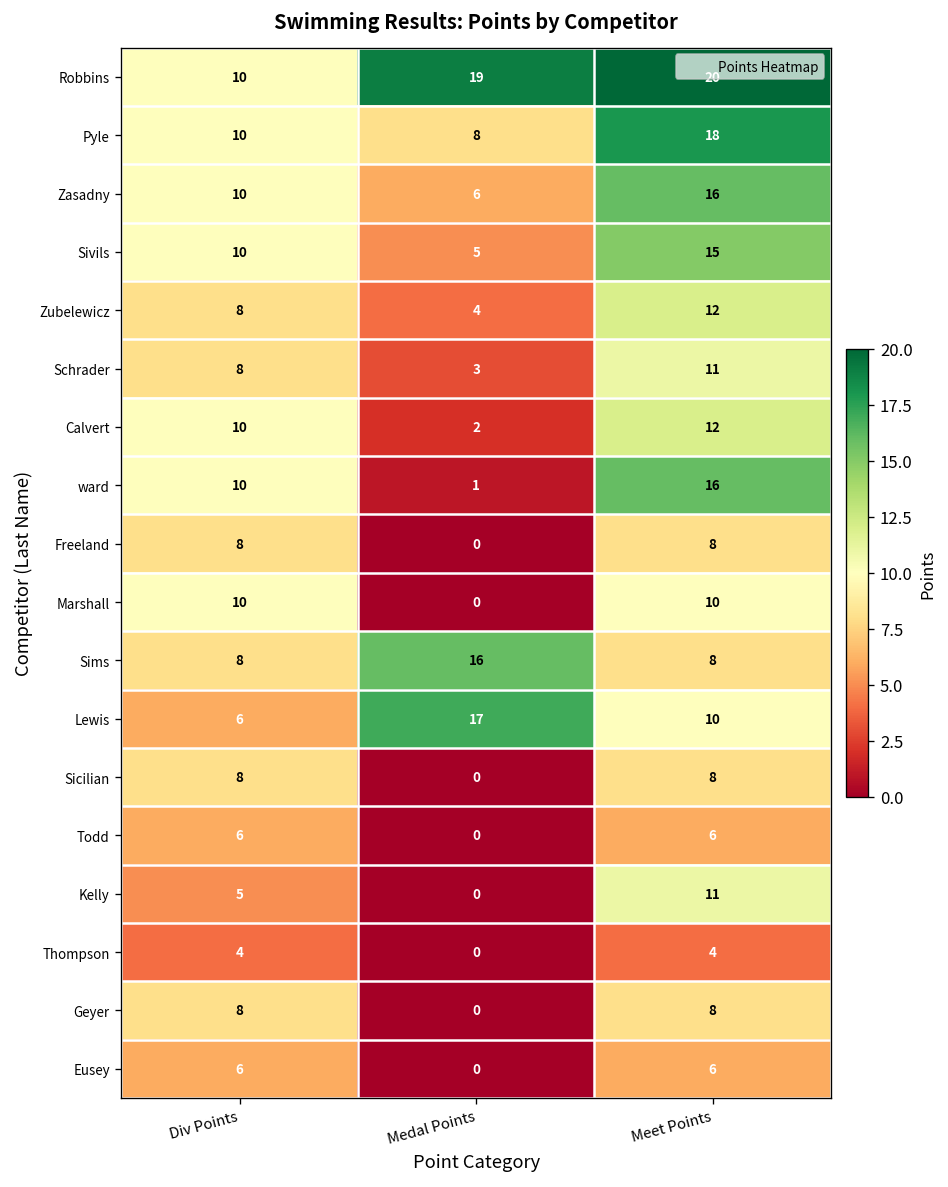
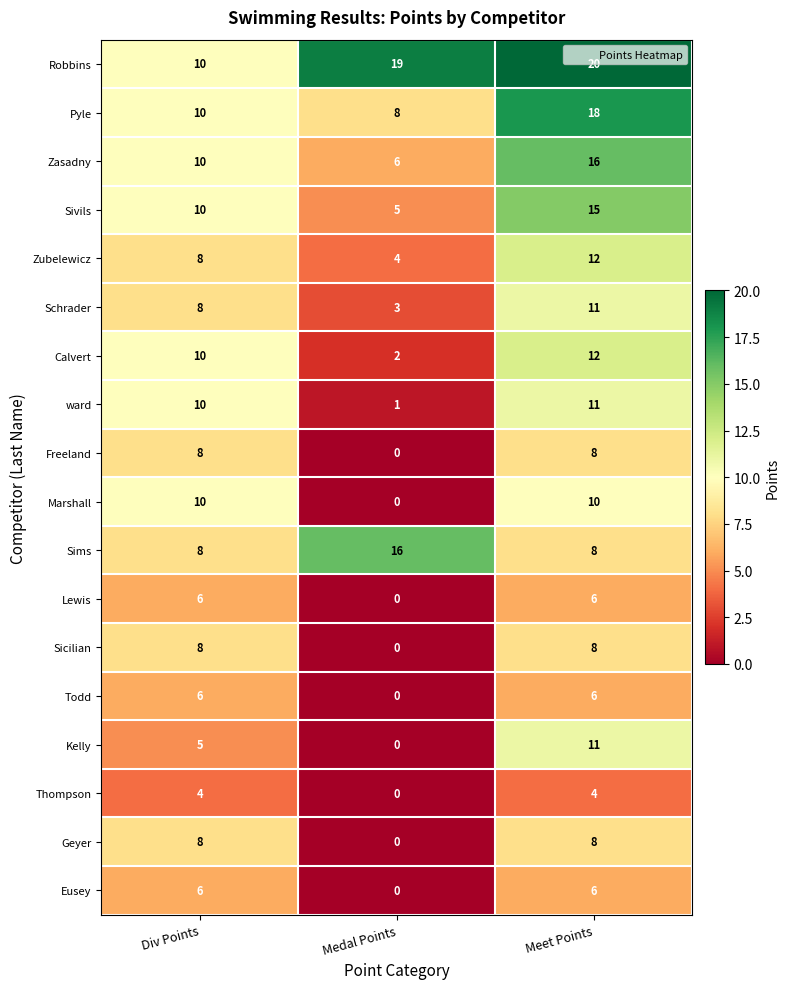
ward, Meet Points: 16 -> 11
Lewis, Medal Points: 17 -> 0
Lewis, Meet Points: 10 -> 6
